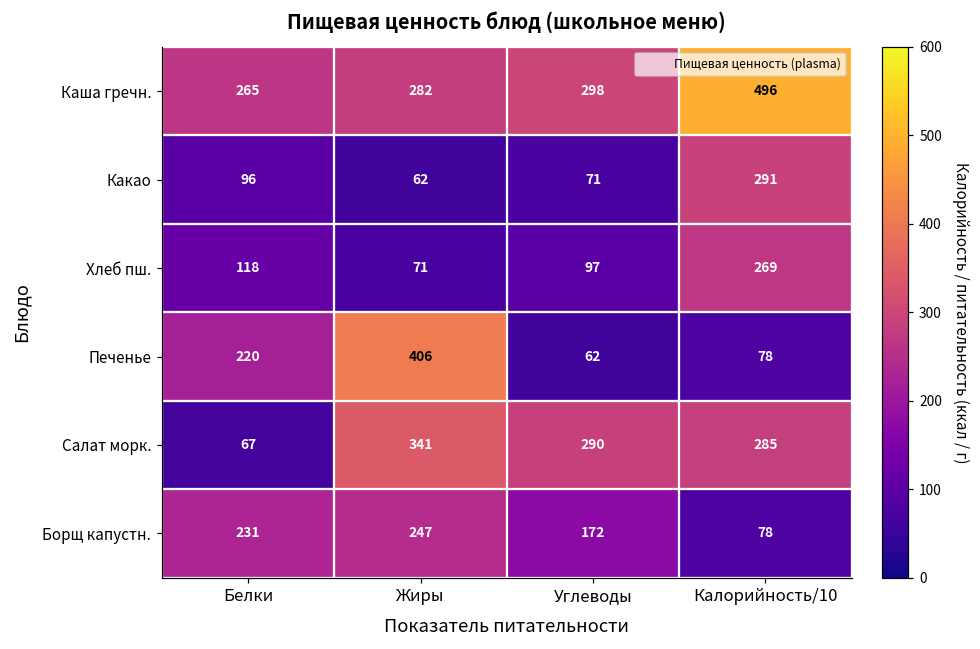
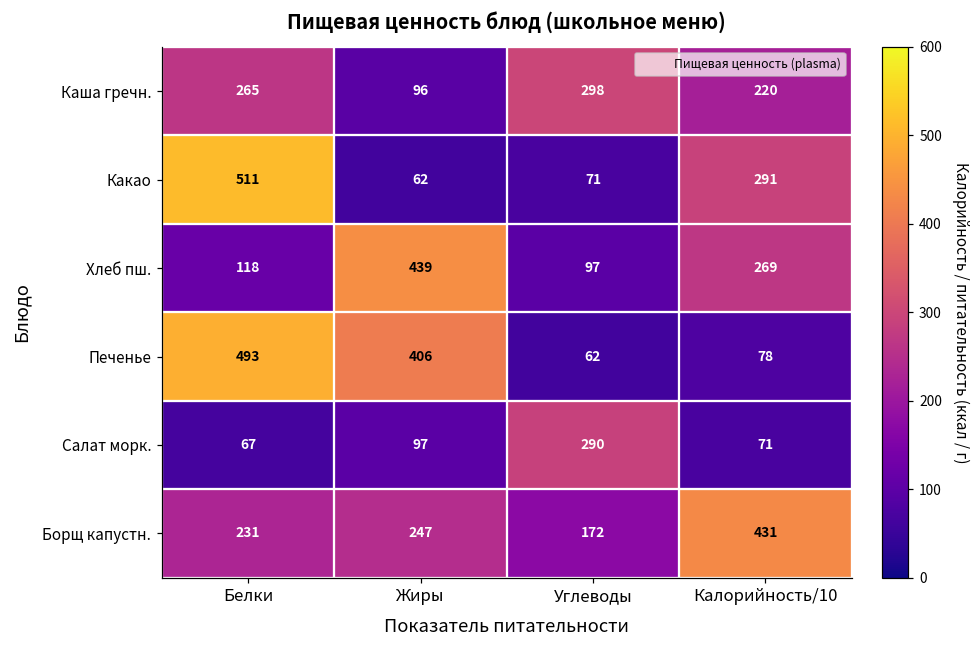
Каша гречн., Жиры: 282 -> 96
Каша гречн., Калорийность/10: 496 -> 220
Какао, Белки: 96 -> 511
Хлеб пш., Жиры: 71 -> 439
Печенье, Белки: 220 -> 493
Салат морк., Жиры: 341 -> 97
Салат морк., Калорийность/10: 285 -> 71
Борщ капустн., Калорийность/10: 78 -> 431
